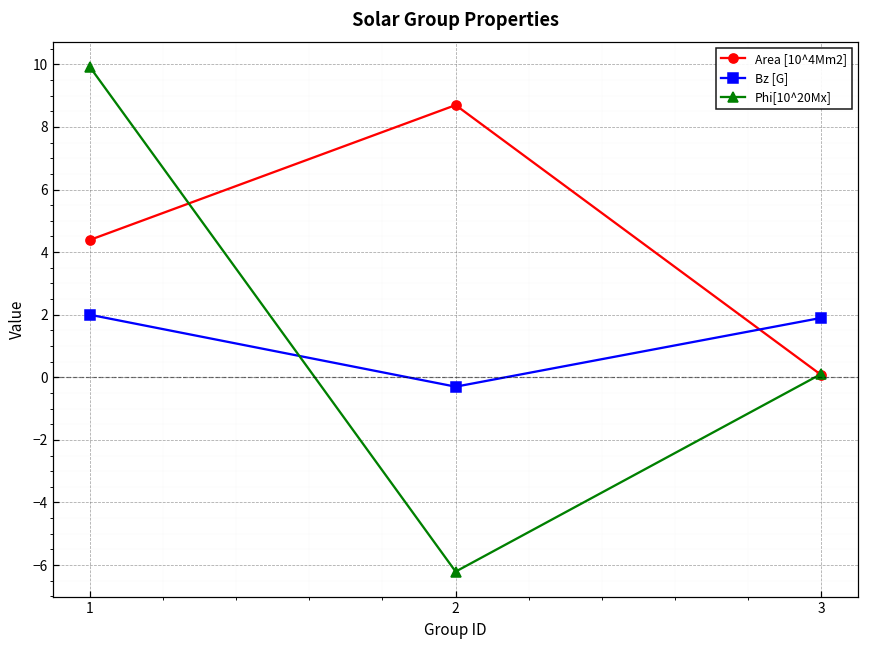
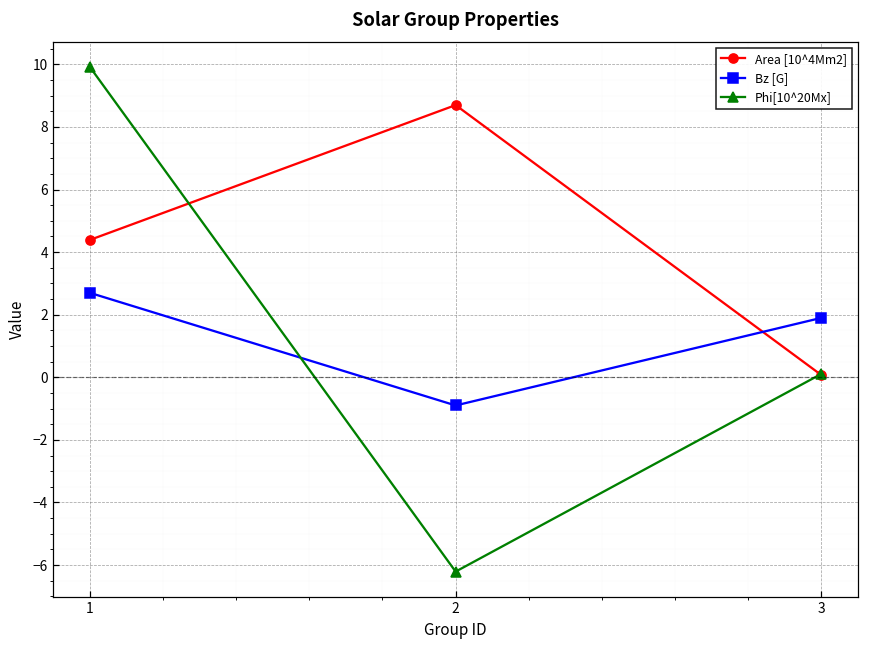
Bz [G], 1: 2.0 -> 2.7
Bz [G], 2: -0.3 -> -0.9
